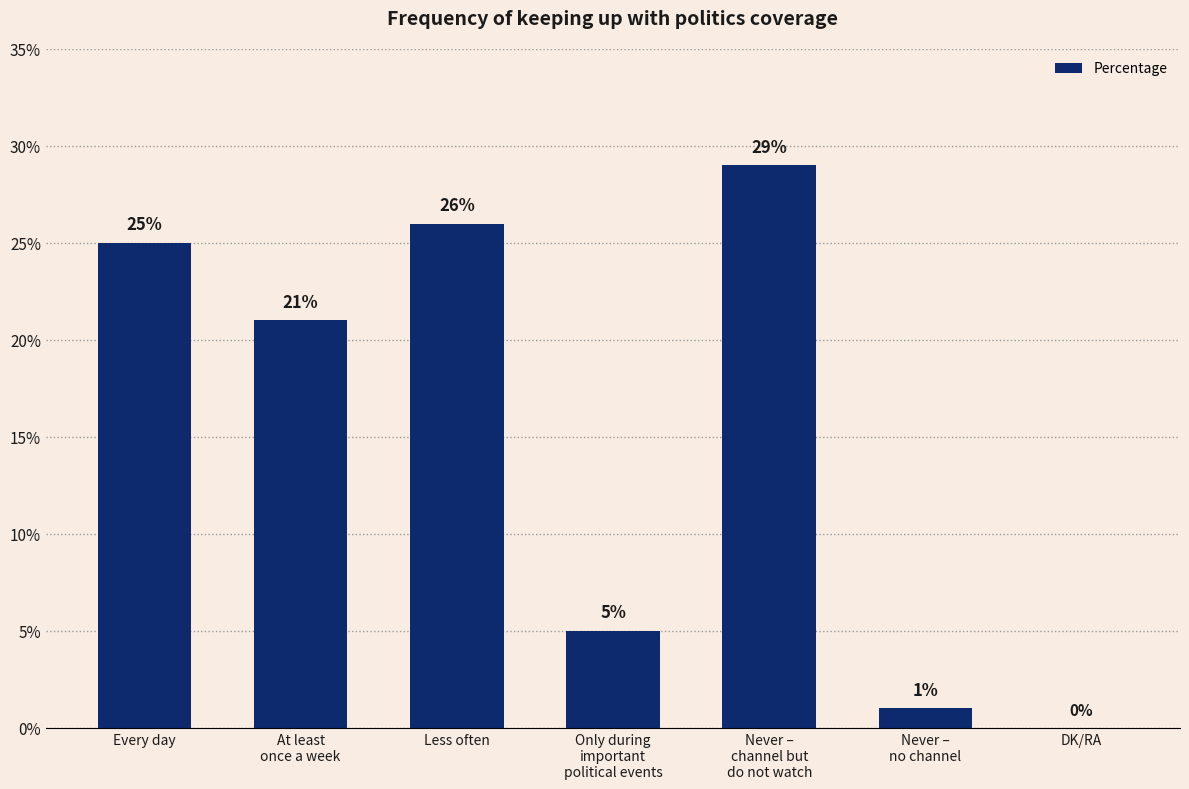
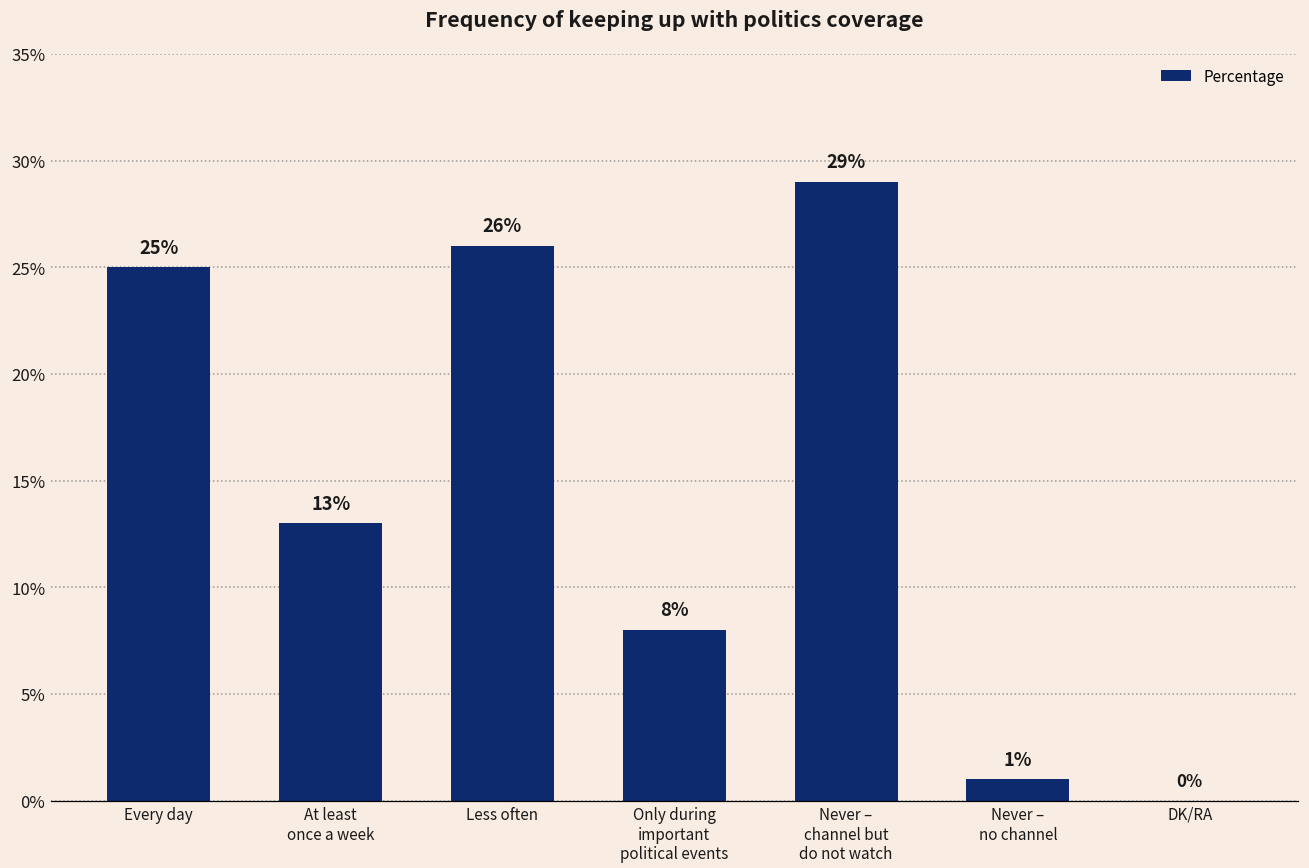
At least once a week: 21% -> 13%
Only during important political events: 5% -> 8%
